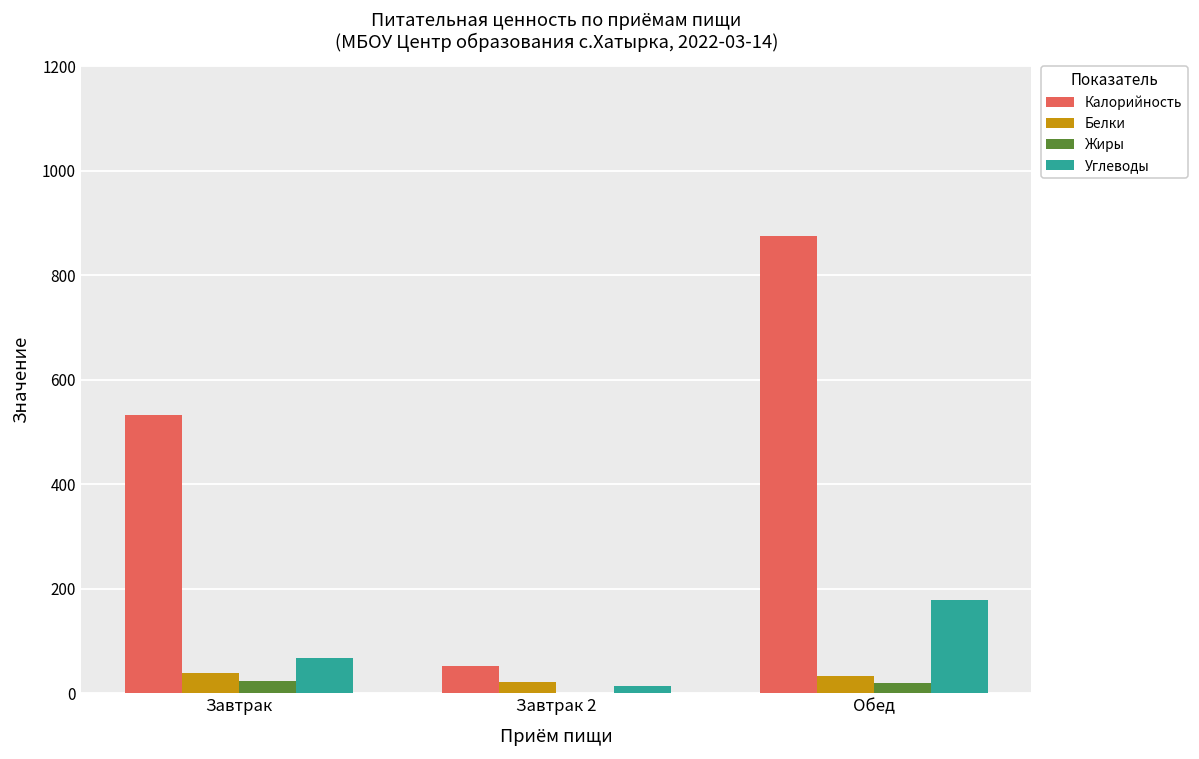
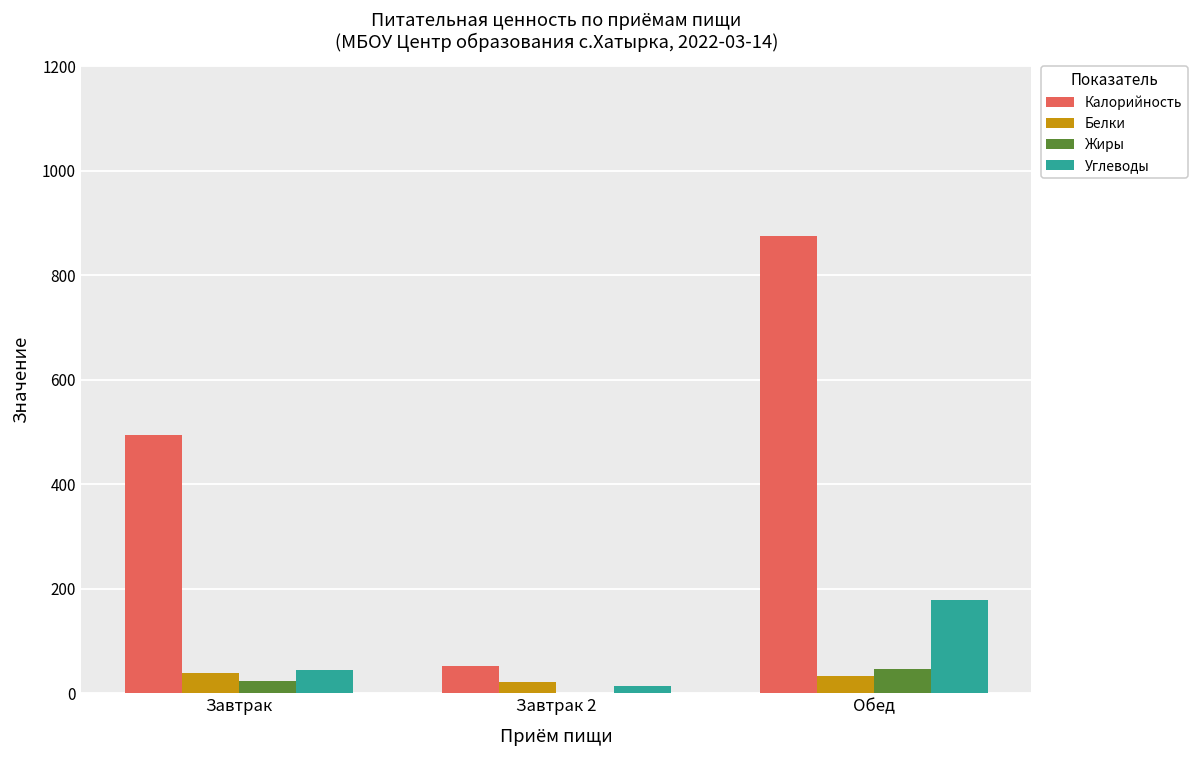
Калорийность, Завтрак: 530 -> 490
Углеводы, Завтрак: 70 -> 40
Жиры, Обед: 20 -> 50
